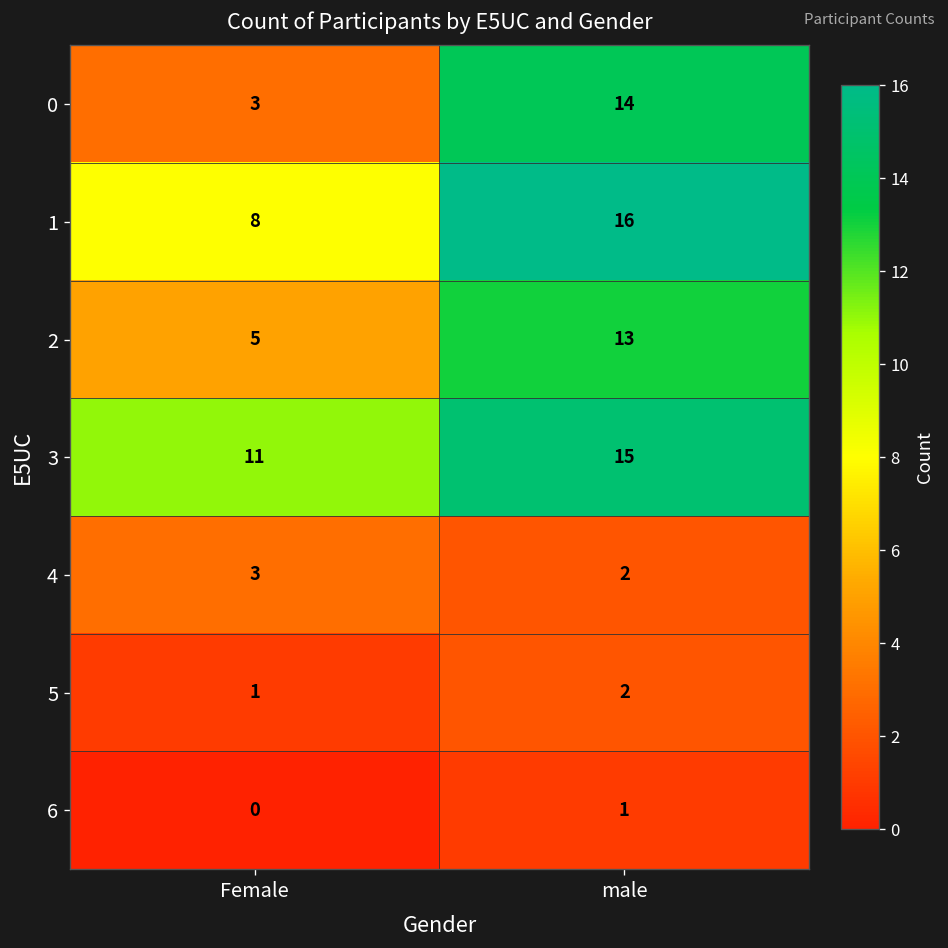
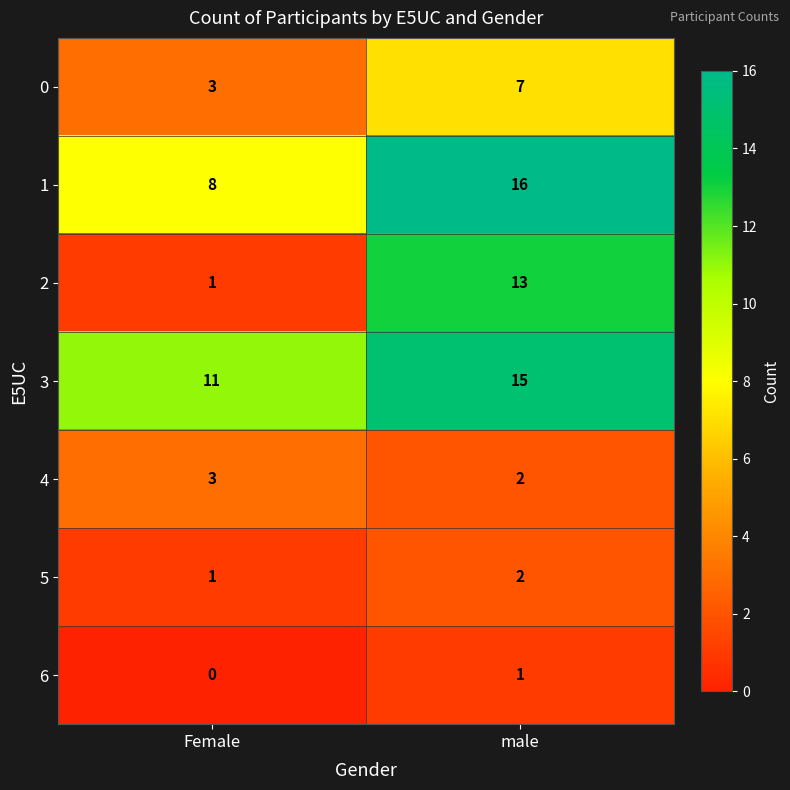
0, male: 14 -> 7
2, Female: 5 -> 1
